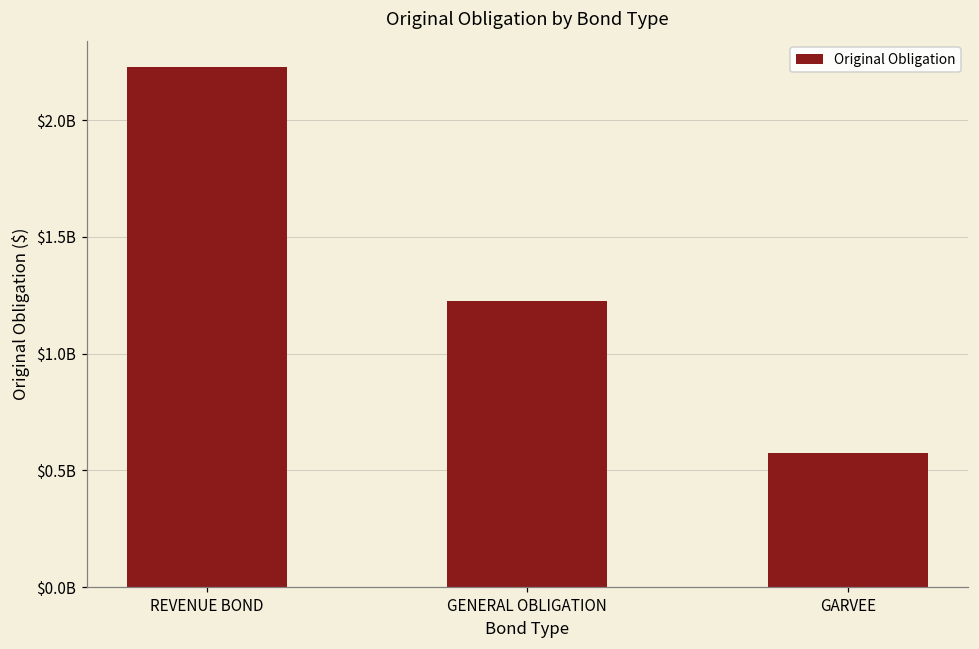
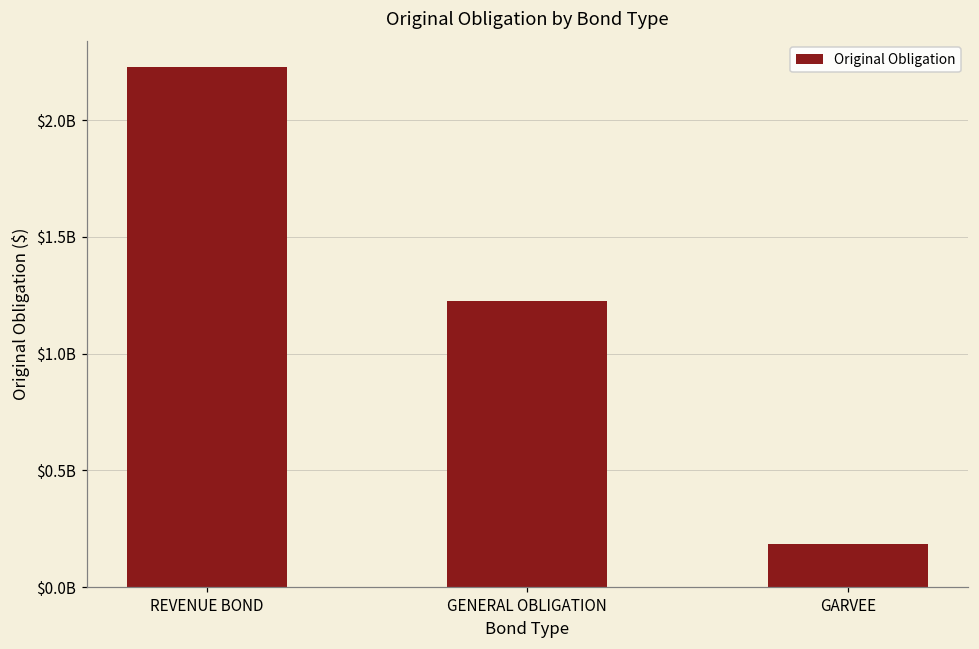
GARVEE: $580000000 -> $180000000
